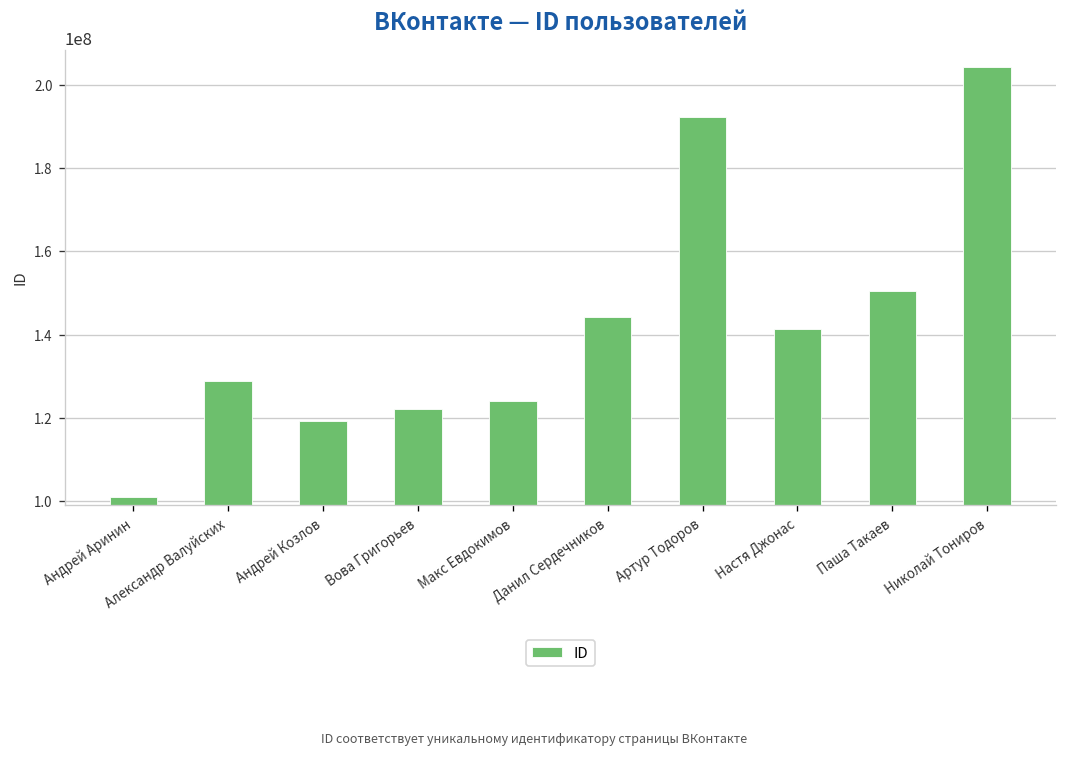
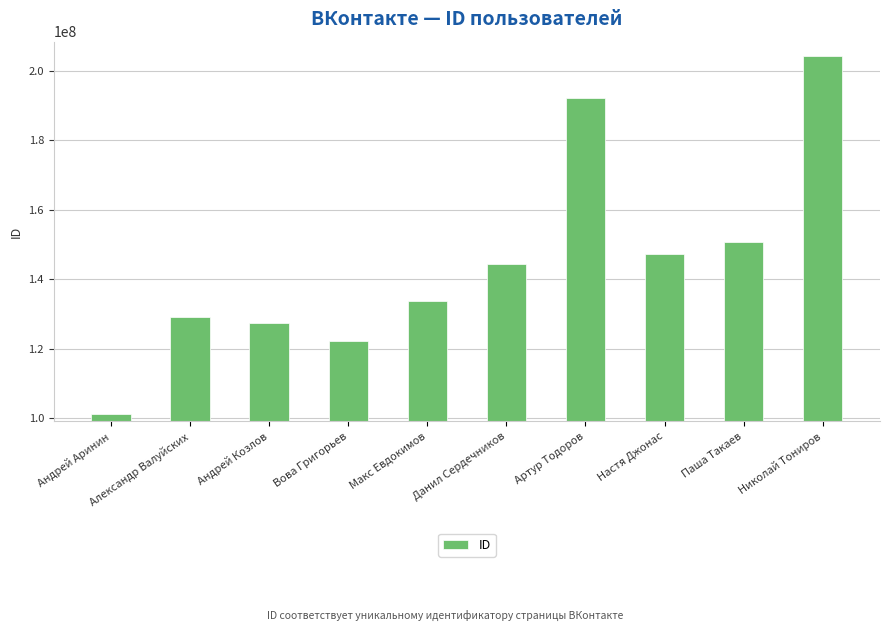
Андрей Козлов: 119000000 -> 127000000
Макс Евдокимов: 124000000 -> 134000000
Настя Джонас: 141000000 -> 147000000
